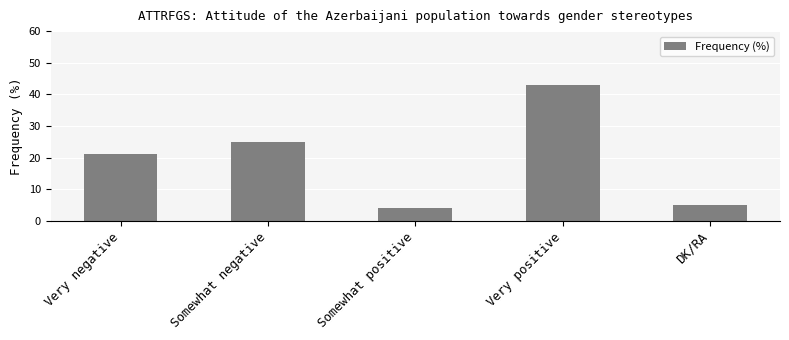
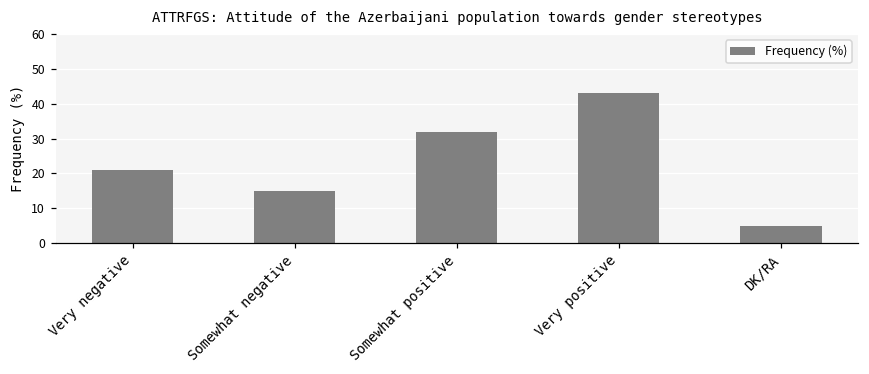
Somewhat negative: 25 -> 15
Somewhat positive: 4 -> 32
